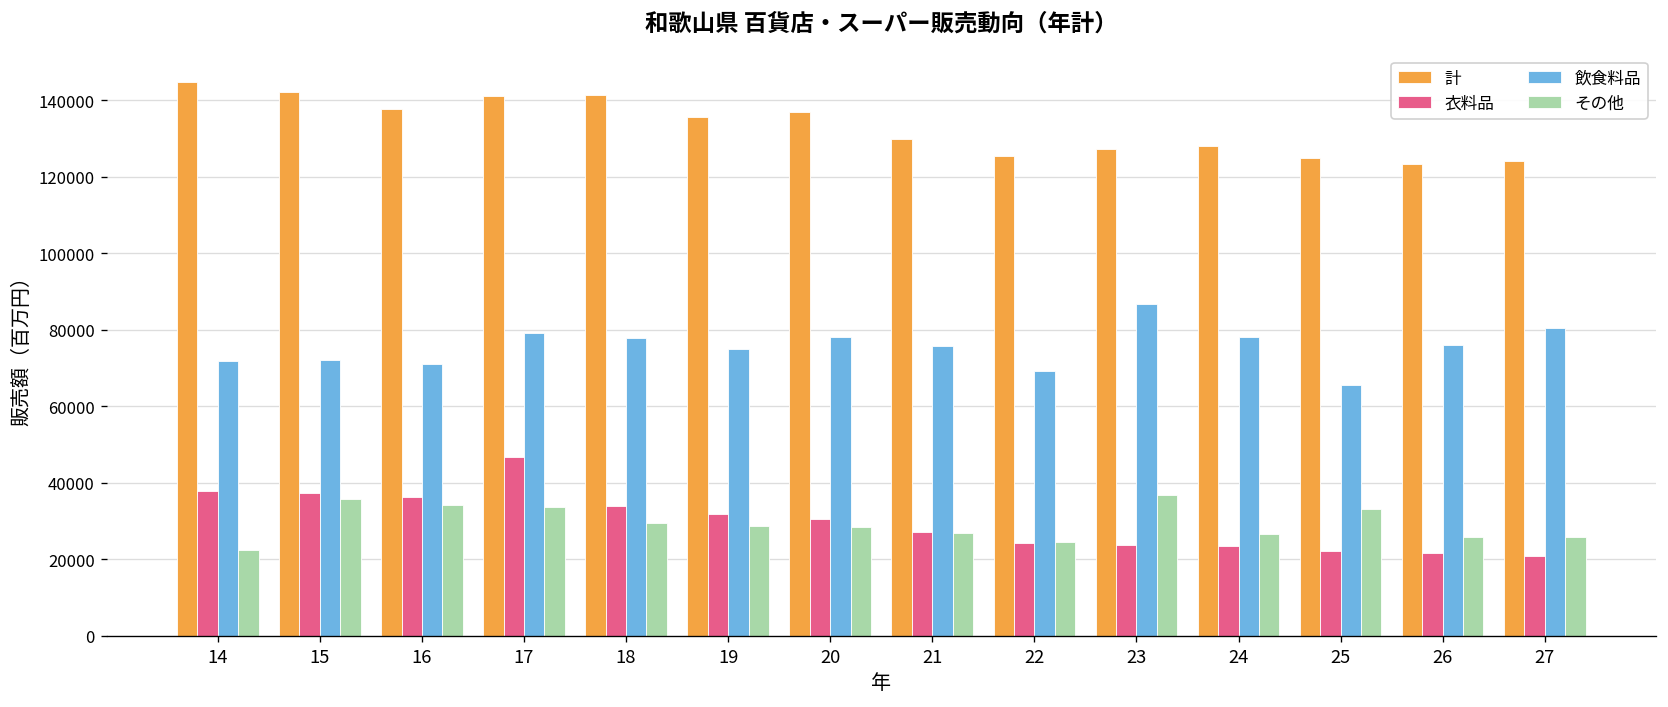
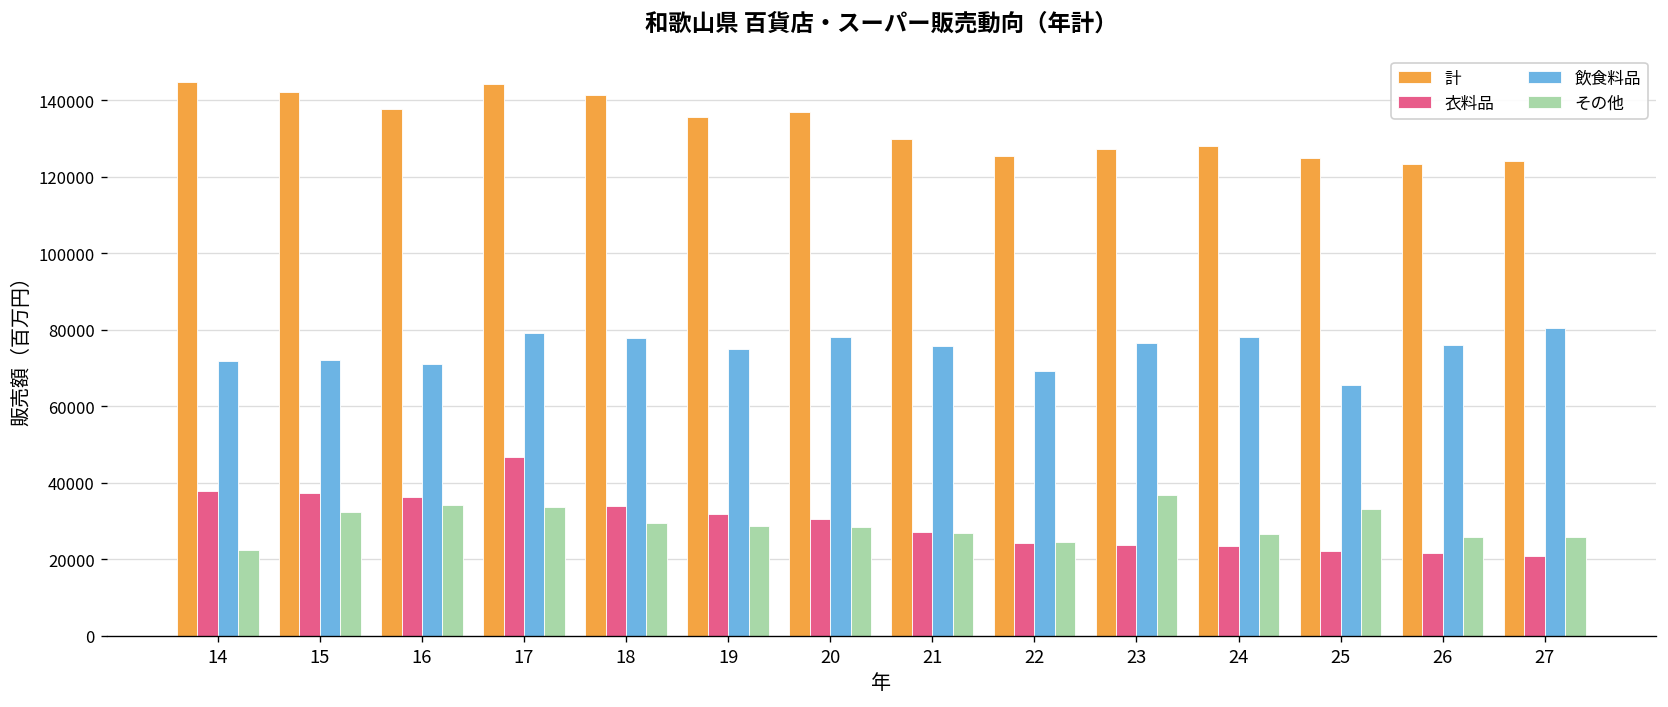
その他, 15: 36000 -> 32000
計, 17: 141000 -> 144000
飲食料品, 23: 87000 -> 77000
